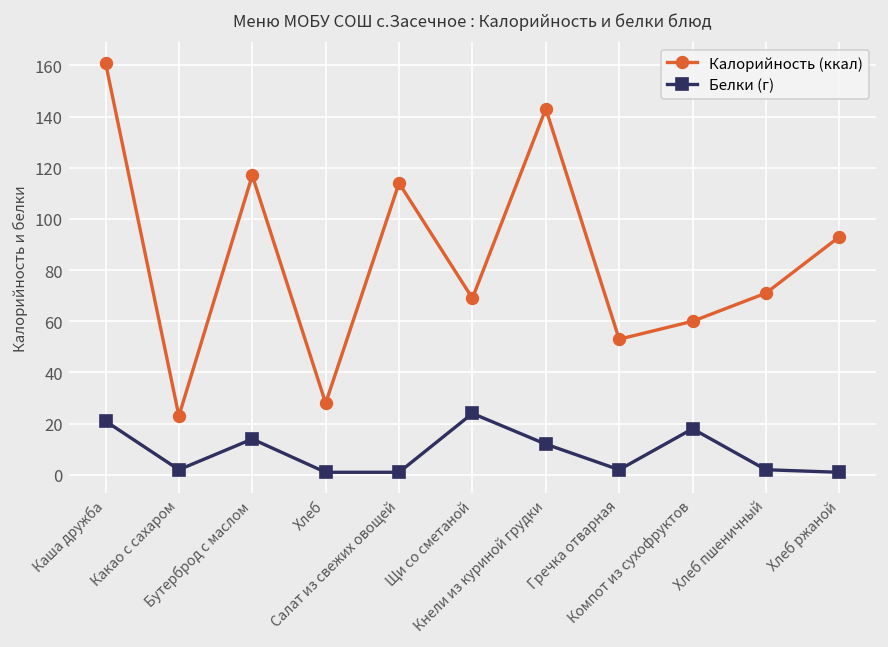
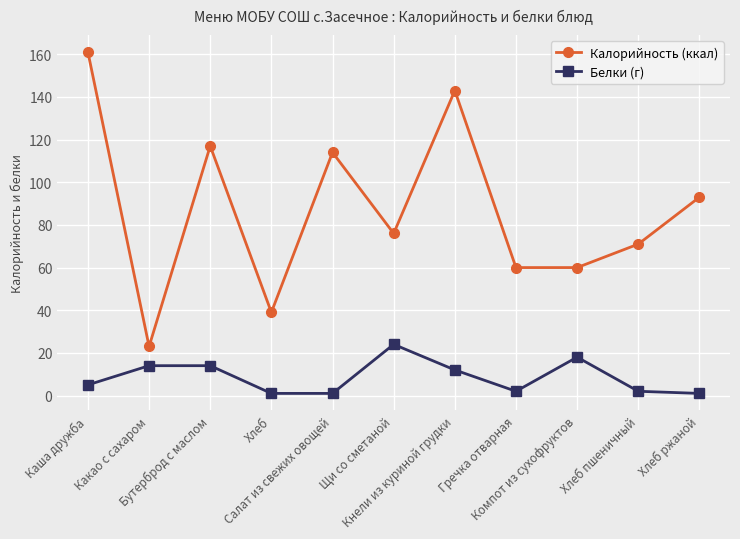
Белки (г), Каша дружба: 21 -> 5
Белки (г), Какао с сахаром: 2 -> 14
Калорийность (ккал), Хлеб: 28 -> 39
Калорийность (ккал), Щи со сметаной: 69 -> 76
Калорийность (ккал), Гречка отварная: 53 -> 60
